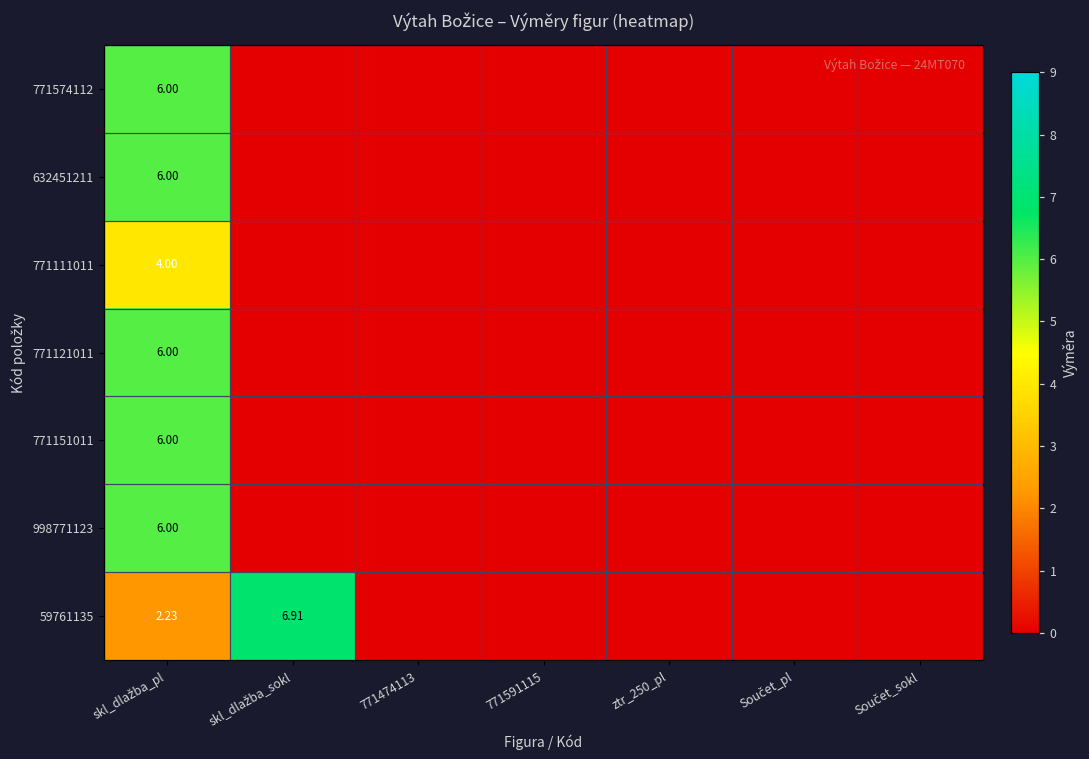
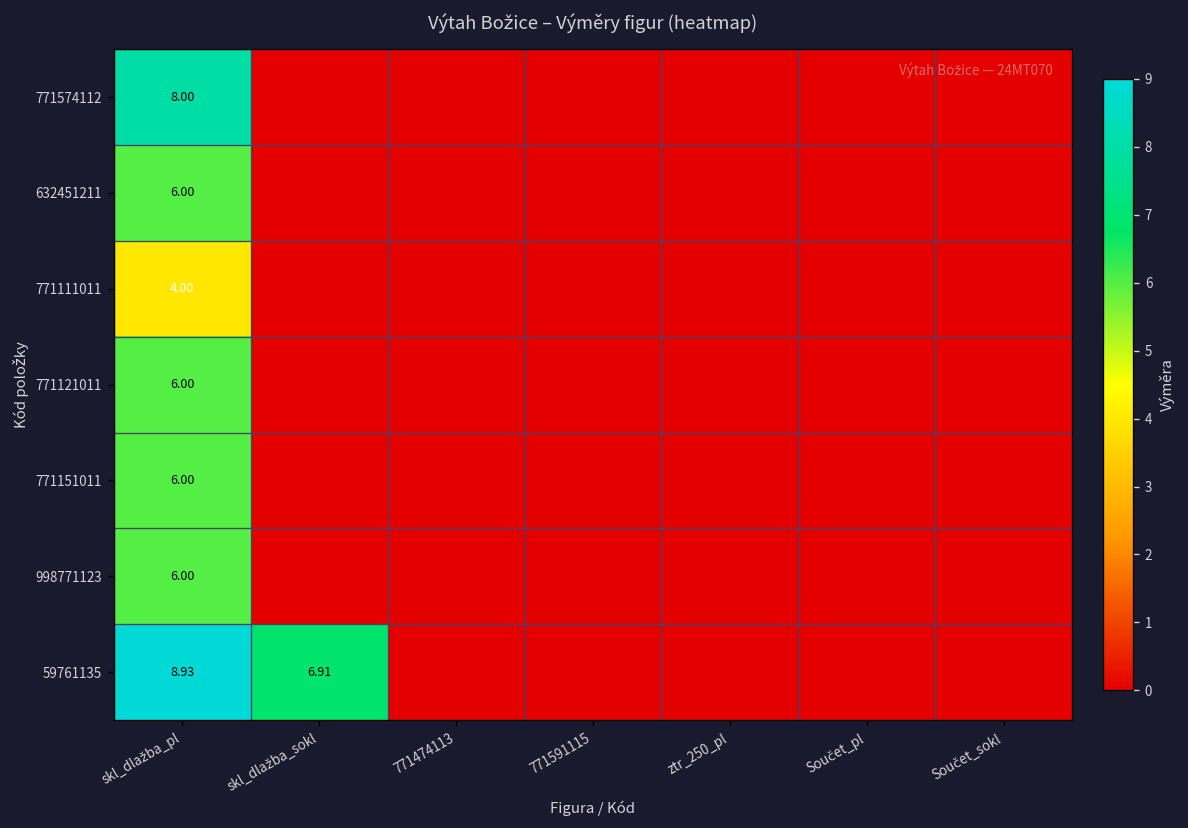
771574112, skl_dlažba_pl: 6.00 -> 8.00
59761135, skl_dlažba_pl: 2.23 -> 8.93
